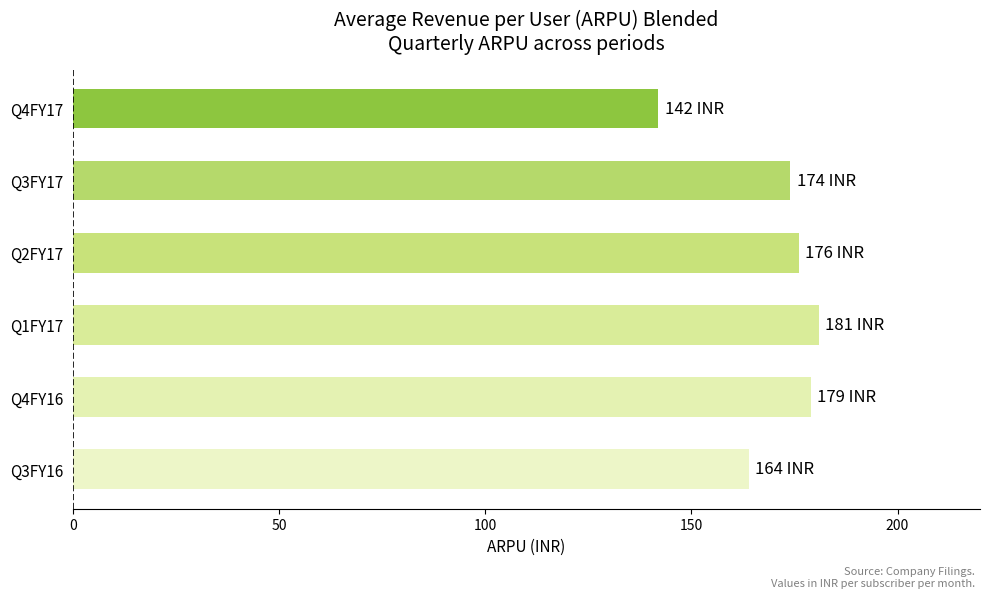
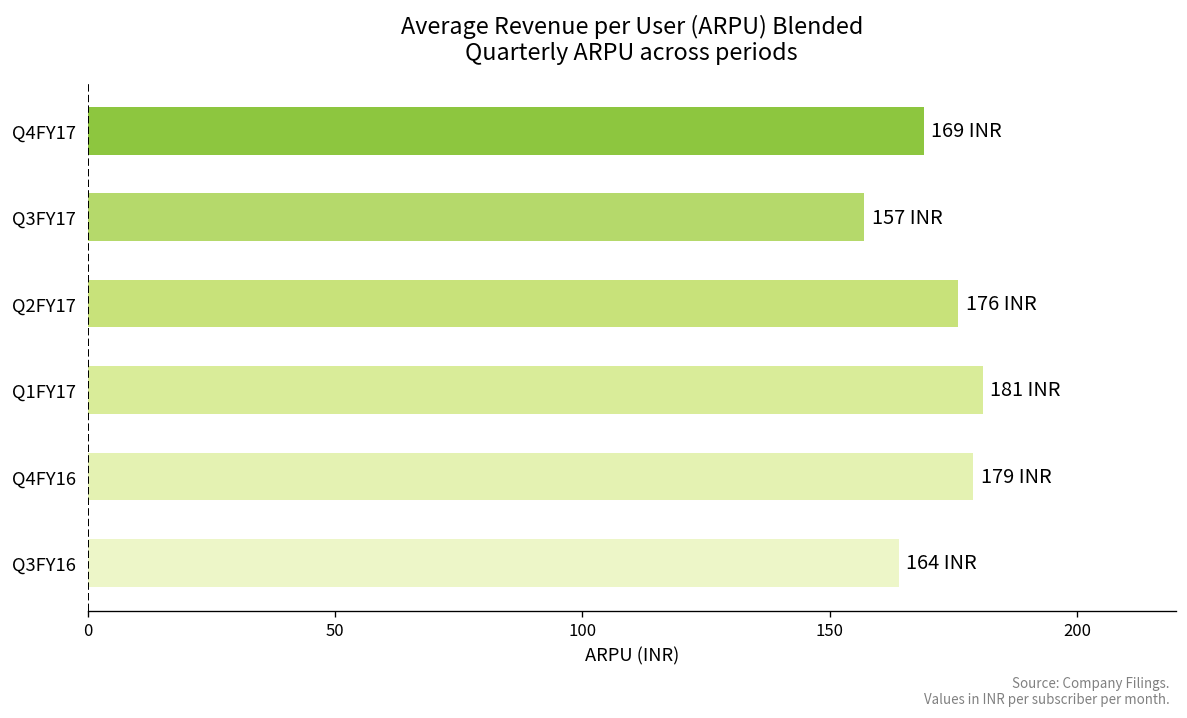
Q4FY17: 142 -> 169
Q3FY17: 174 -> 157
